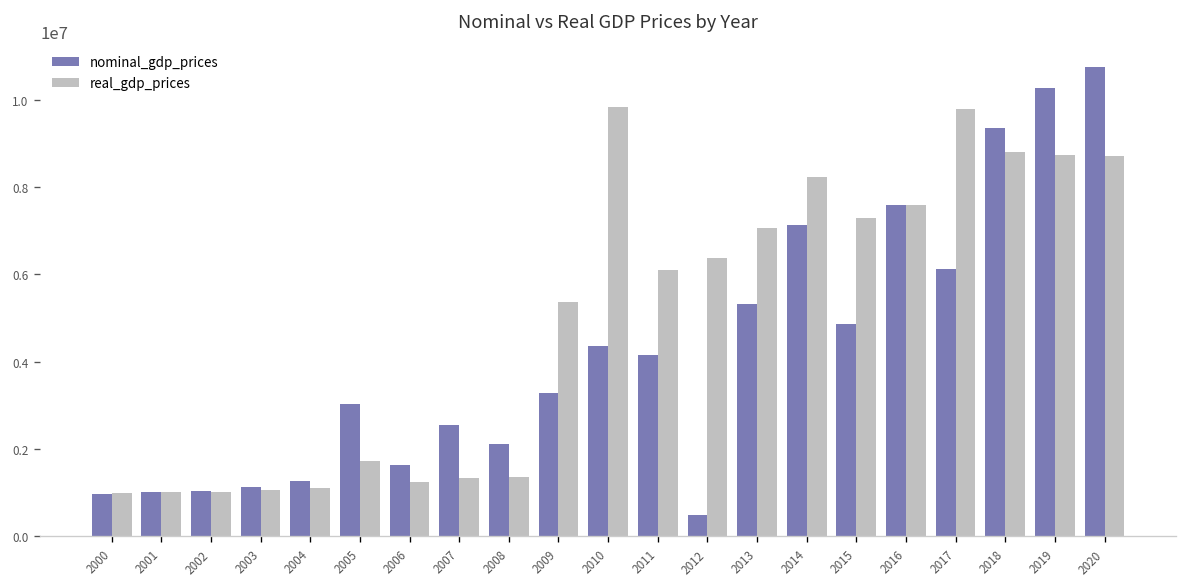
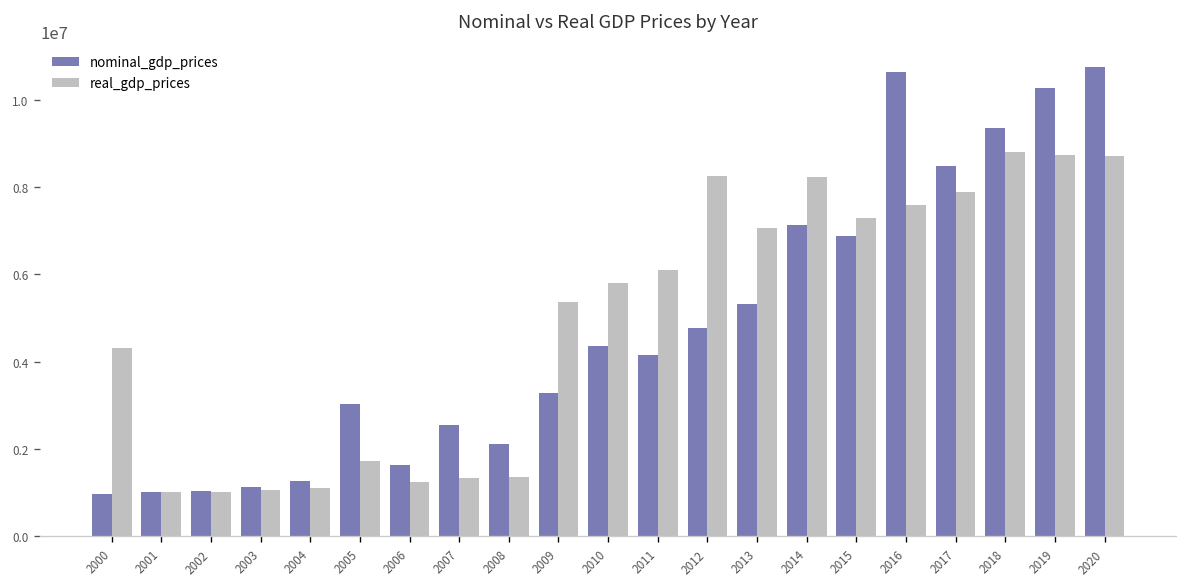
real_gdp_prices, 2000: 1000000 -> 4300000
real_gdp_prices, 2010: 9800000 -> 5800000
nominal_gdp_prices, 2012: 500000 -> 4800000
real_gdp_prices, 2012: 6400000 -> 8200000
nominal_gdp_prices, 2015: 4900000 -> 6900000
nominal_gdp_prices, 2016: 7600000 -> 10600000
nominal_gdp_prices, 2017: 6100000 -> 8500000
real_gdp_prices, 2017: 9800000 -> 7900000
